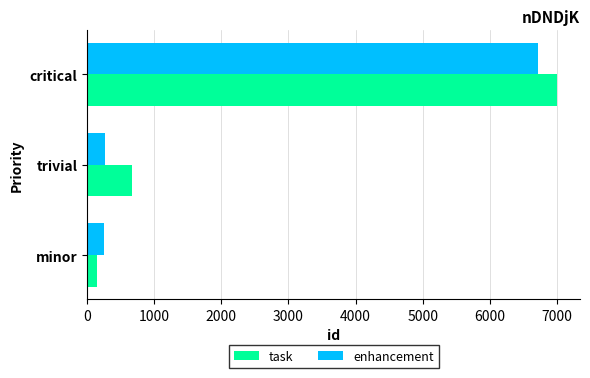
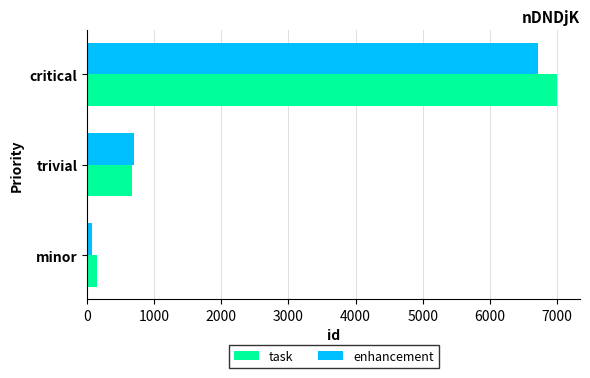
enhancement, trivial: 300 -> 700
enhancement, minor: 300 -> 100
